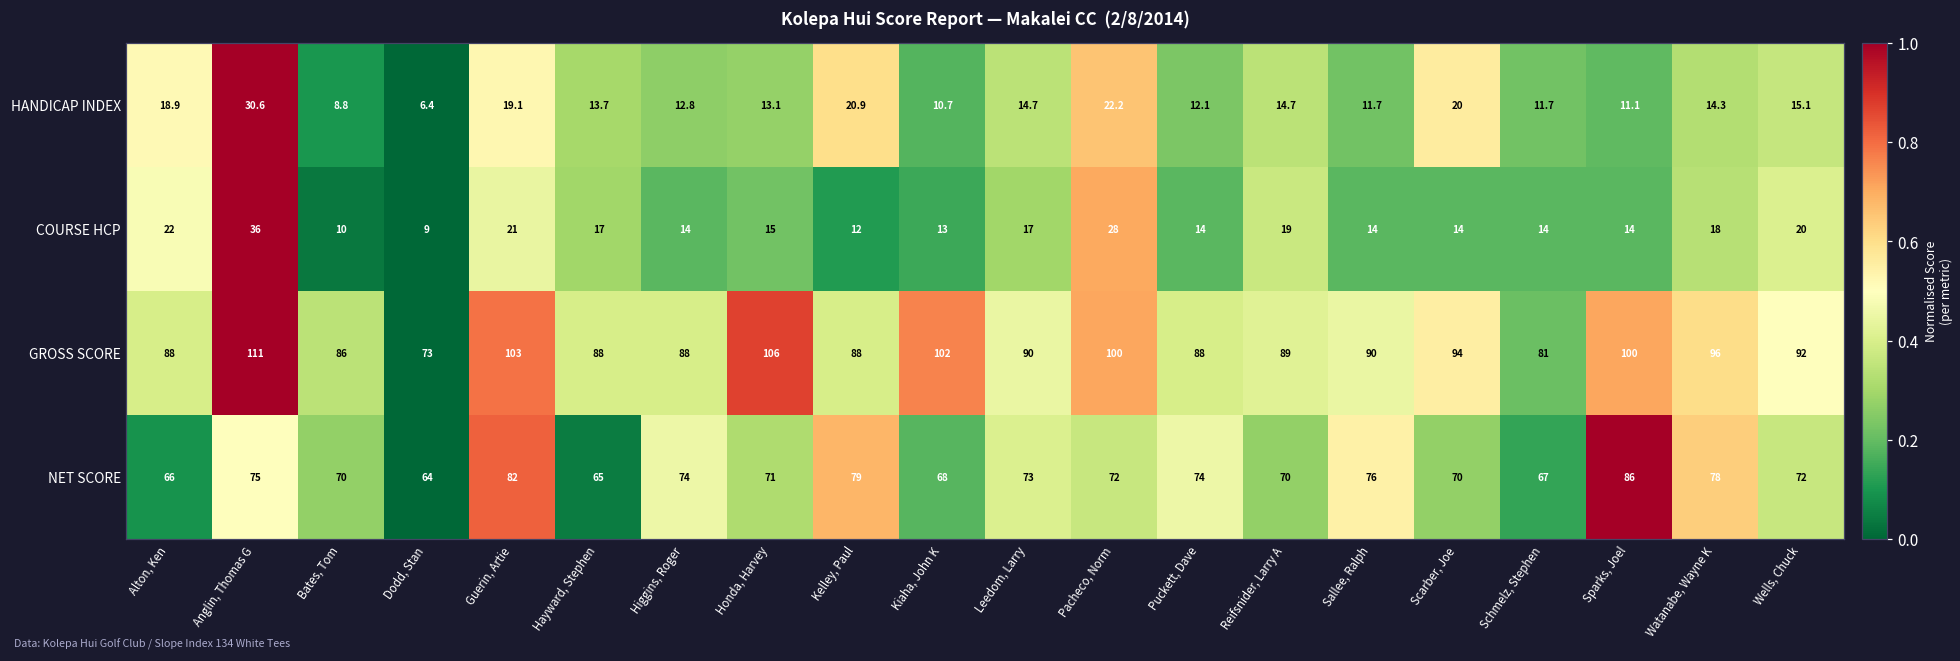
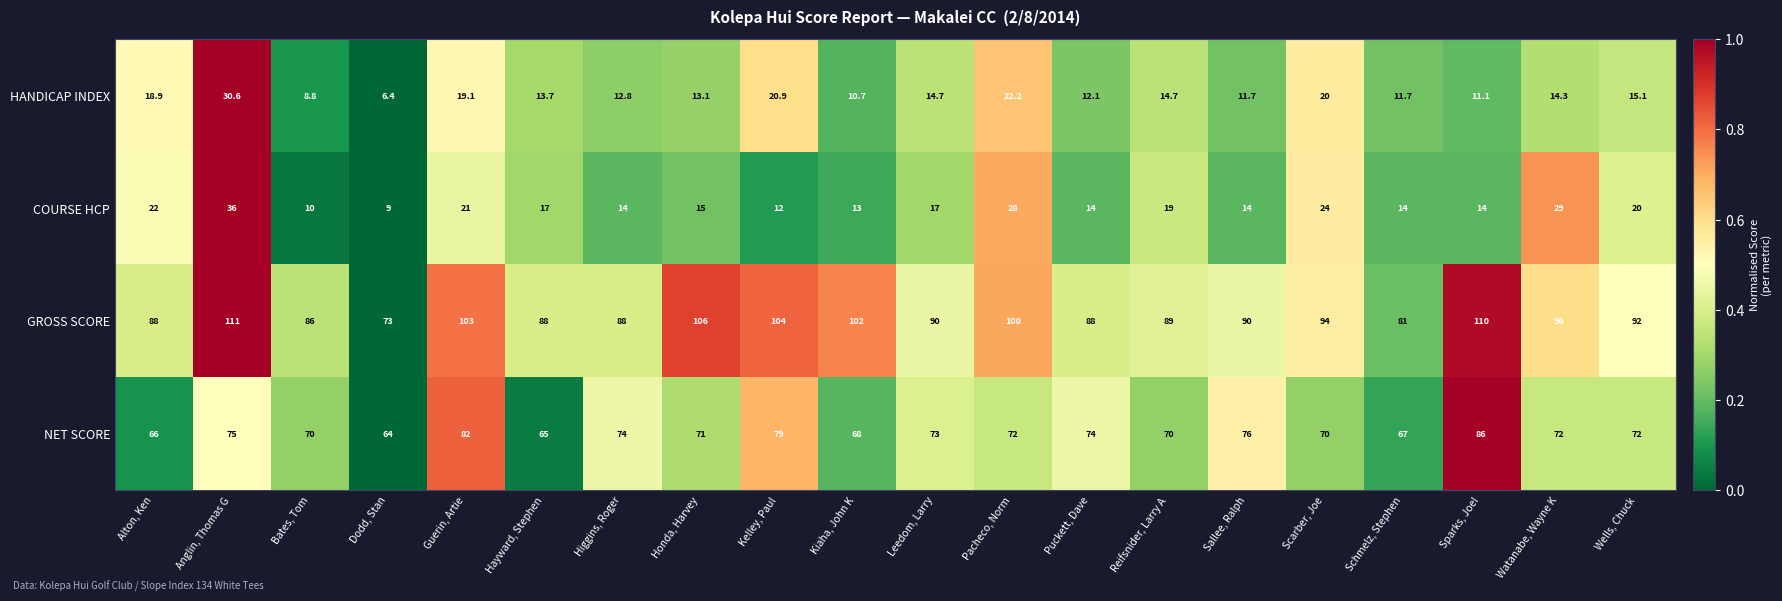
COURSE HCP, Scarber, Joe: 14 -> 24
COURSE HCP, Watanabe, Wayne K: 18 -> 29
GROSS SCORE, Kelley, Paul: 88 -> 104
GROSS SCORE, Sparks, Joel: 100 -> 110
NET SCORE, Watanabe, Wayne K: 78 -> 72
